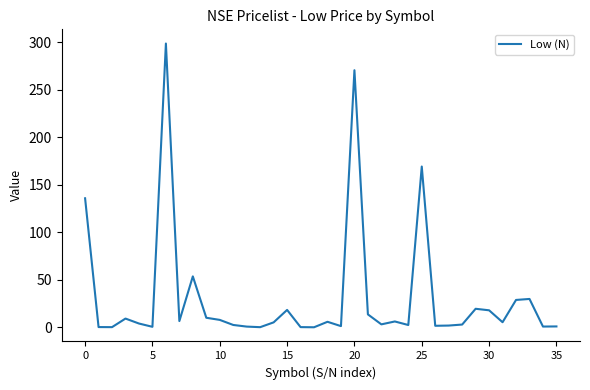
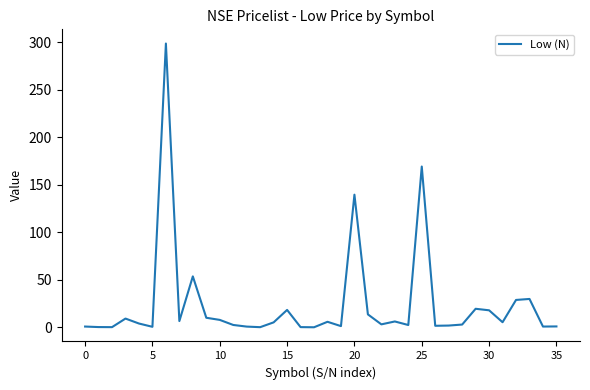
0: 140 -> 0
20: 270 -> 140
